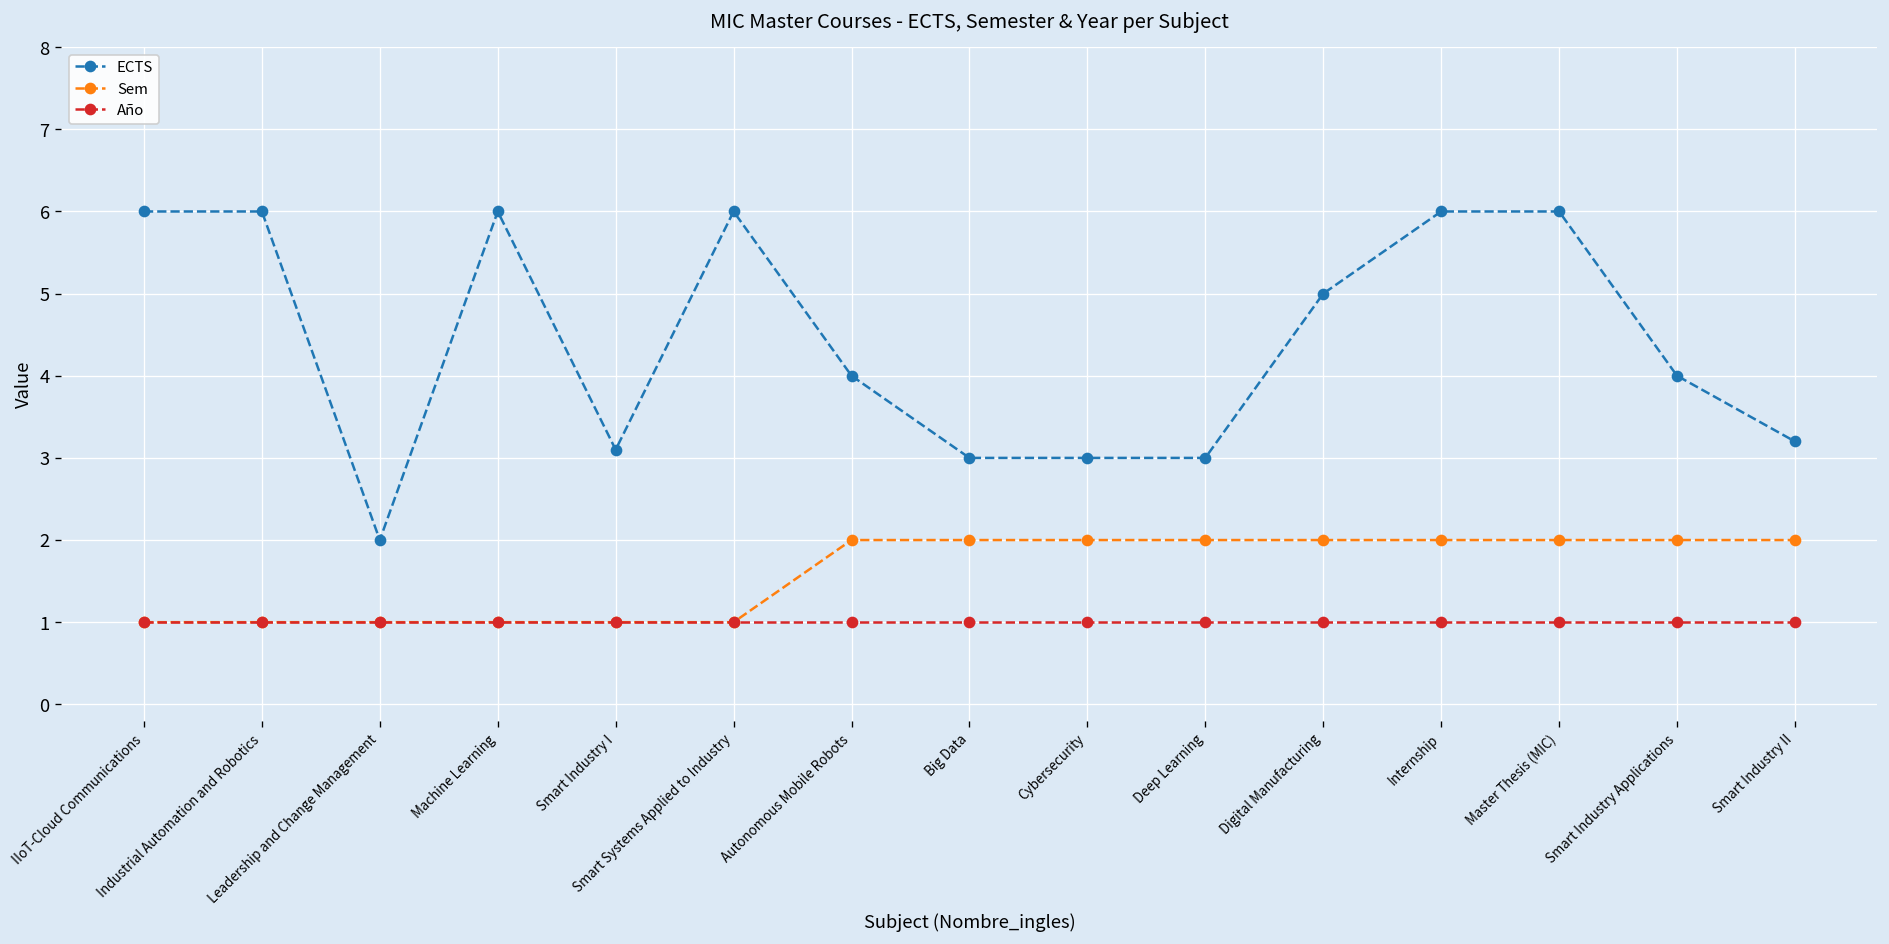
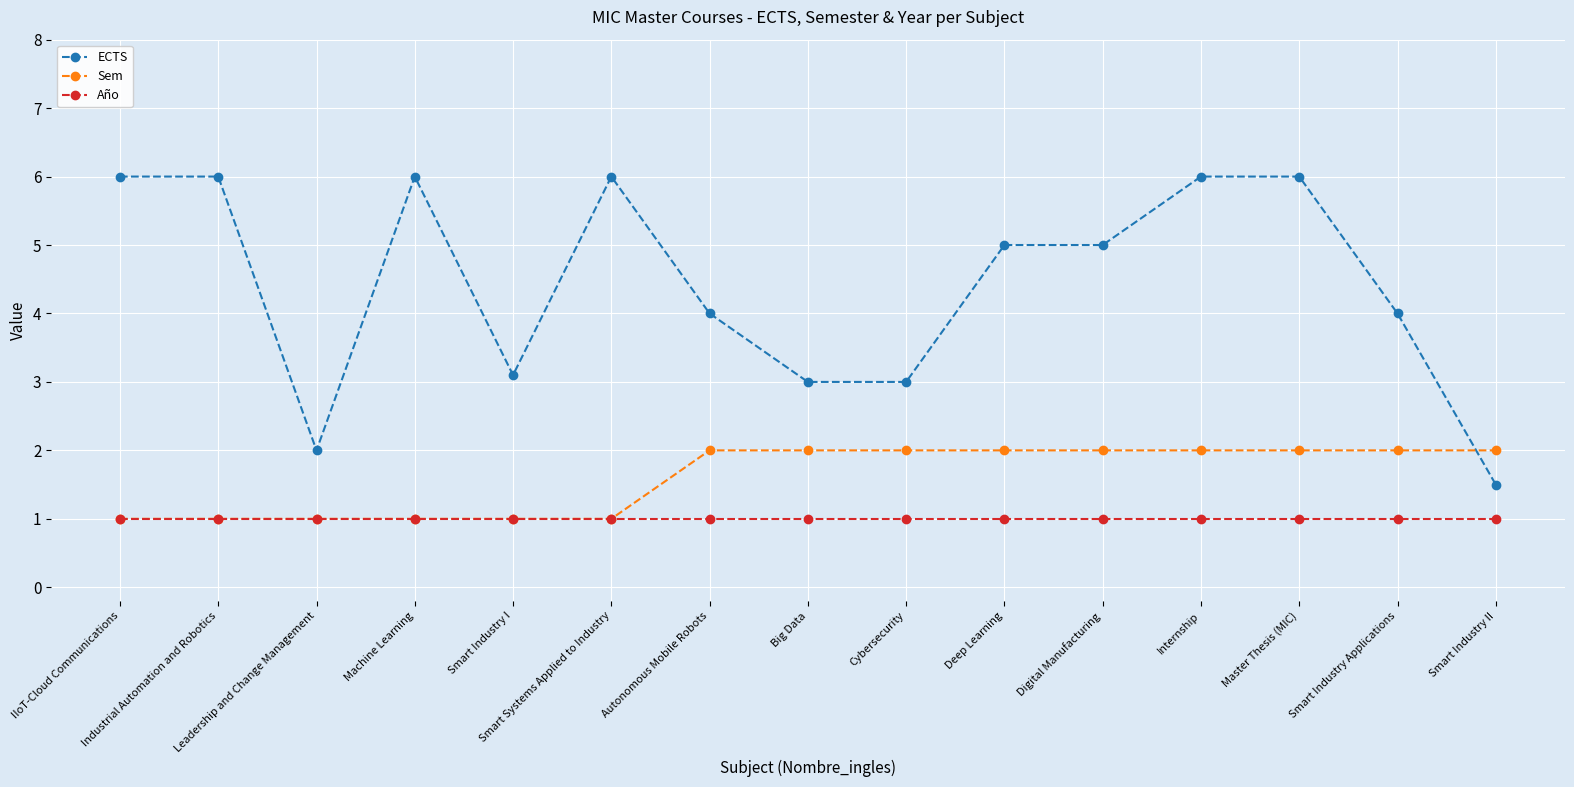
ECTS, Deep Learning: 3 -> 5
ECTS, Smart Industry II: 3.2 -> 1.5
